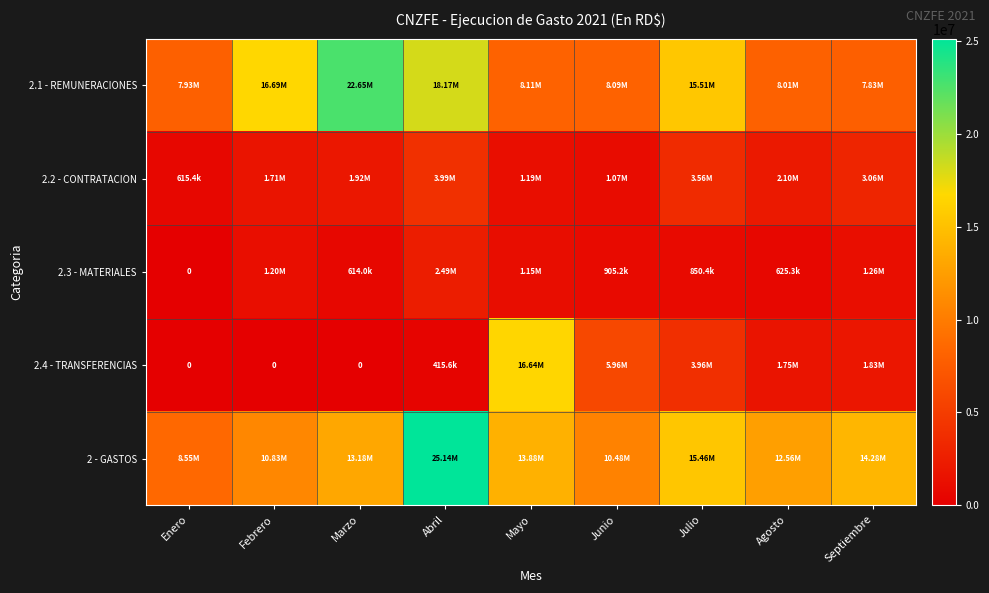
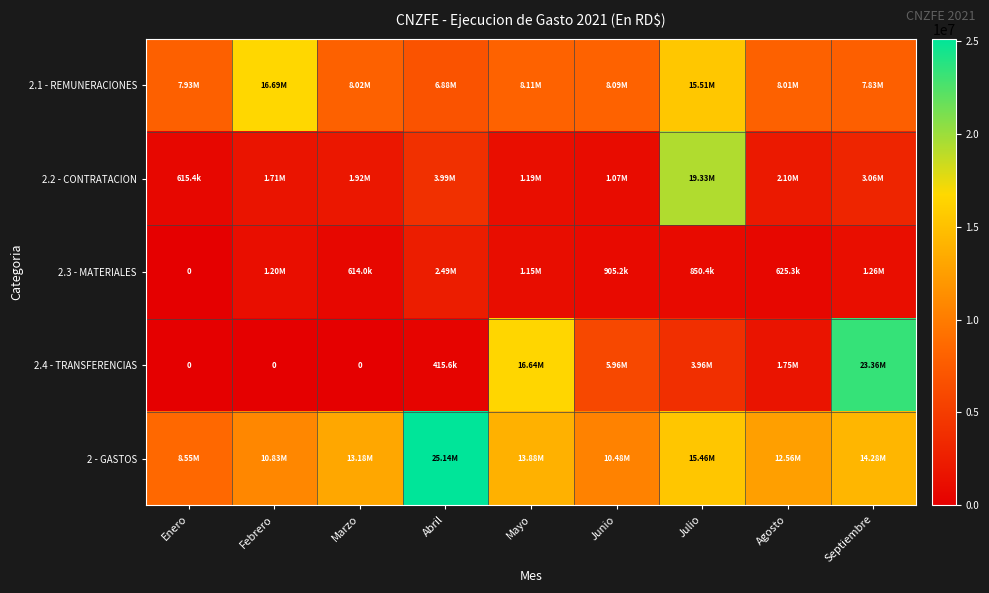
2.1 - REMUNERACIONES, Marzo: 22.65M -> 8.02M
2.1 - REMUNERACIONES, Abril: 18.17M -> 6.88M
2.2 - CONTRATACION, Julio: 3.56M -> 19.33M
2.4 - TRANSFERENCIAS, Septiembre: 1.83M -> 23.36M
